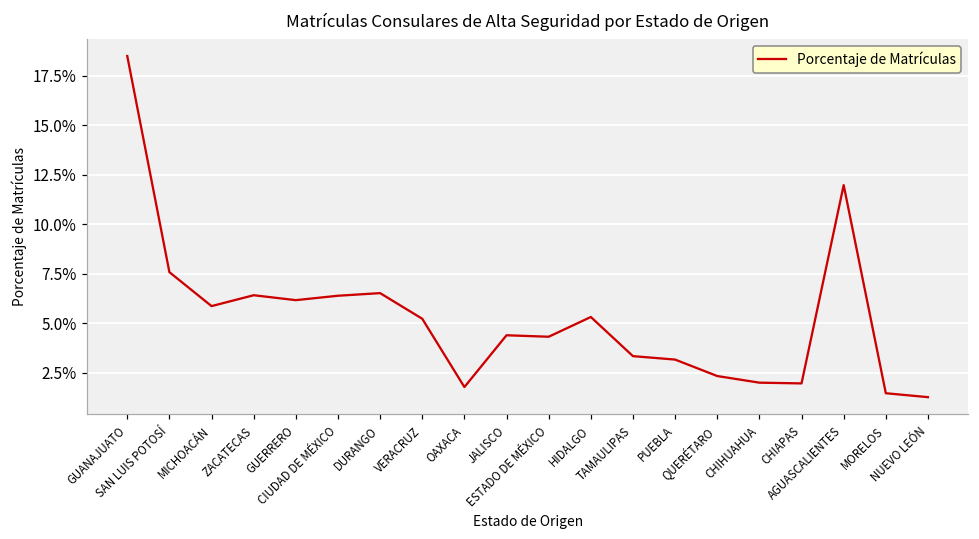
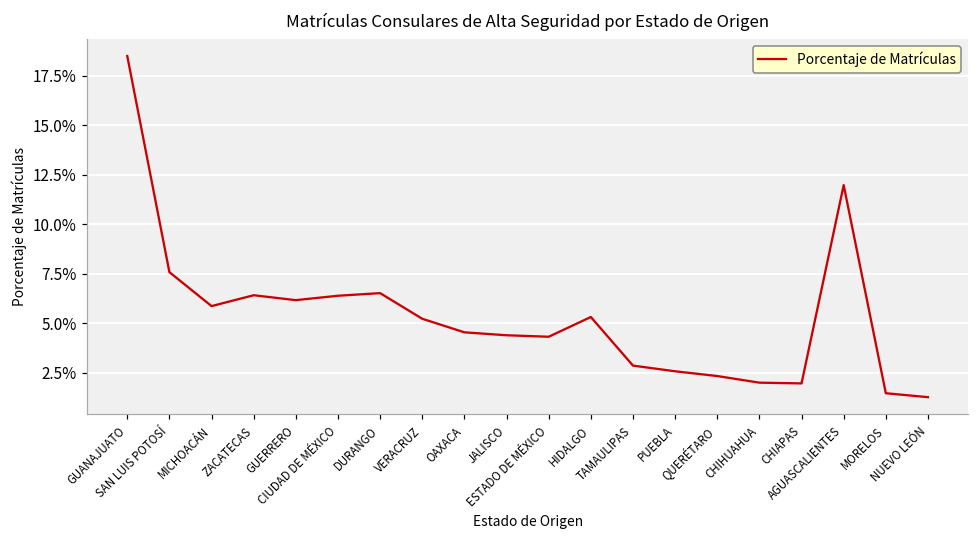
OAXACA: 1.8% -> 4.5%
TAMAULIPAS: 3.3% -> 2.9%
PUEBLA: 3.2% -> 2.6%
